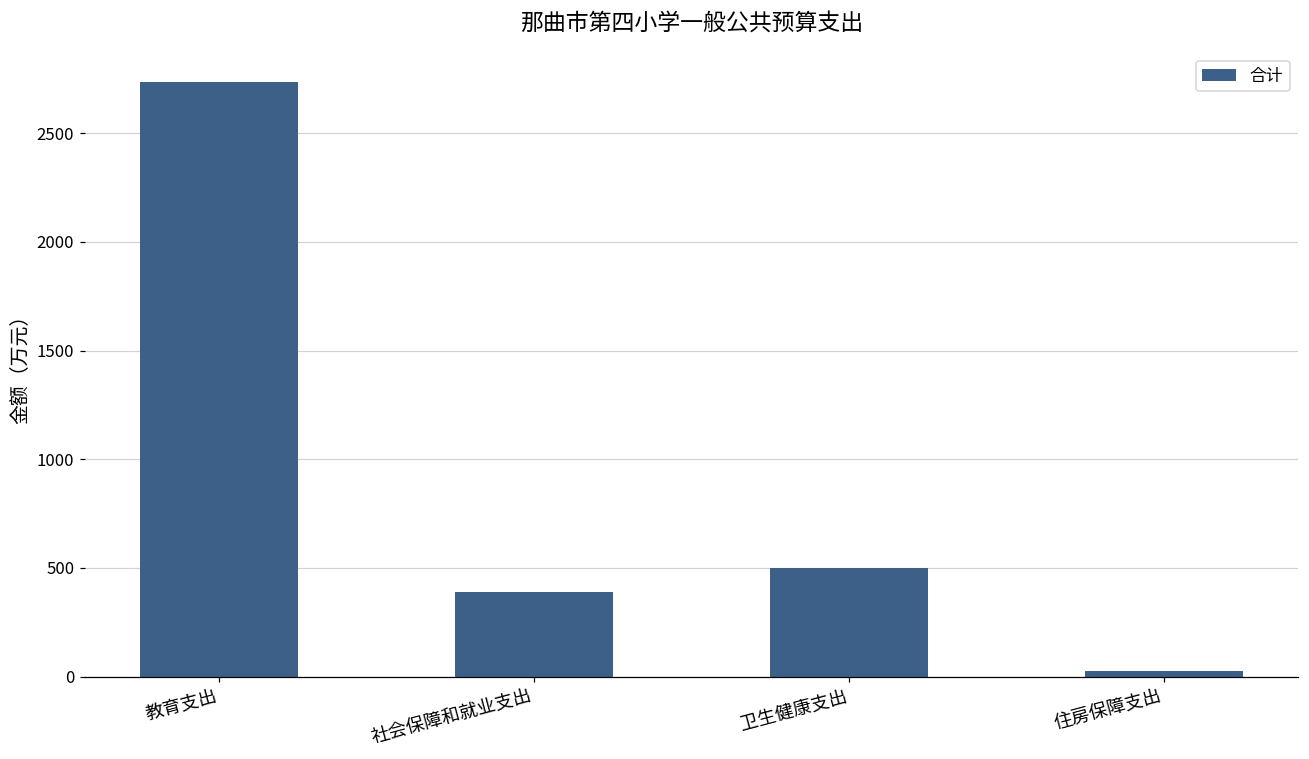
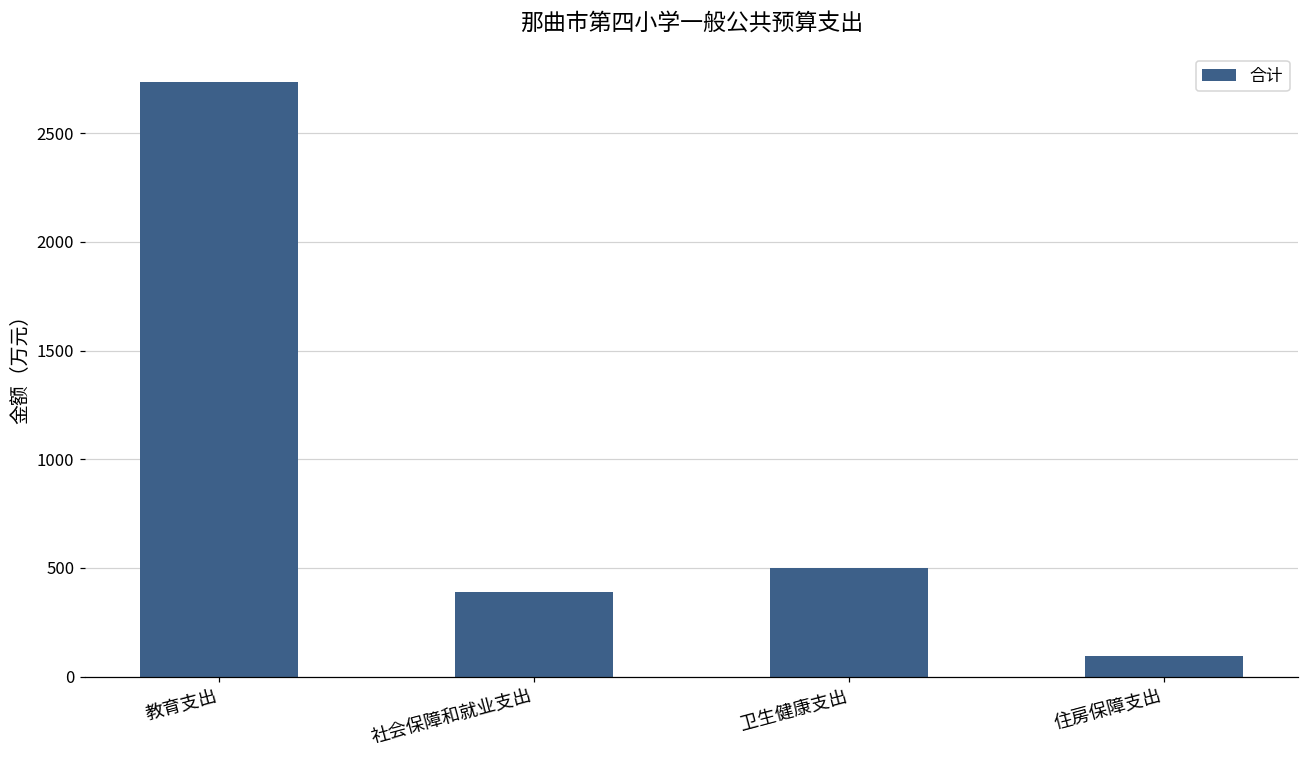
住房保障支出: 20 -> 100
